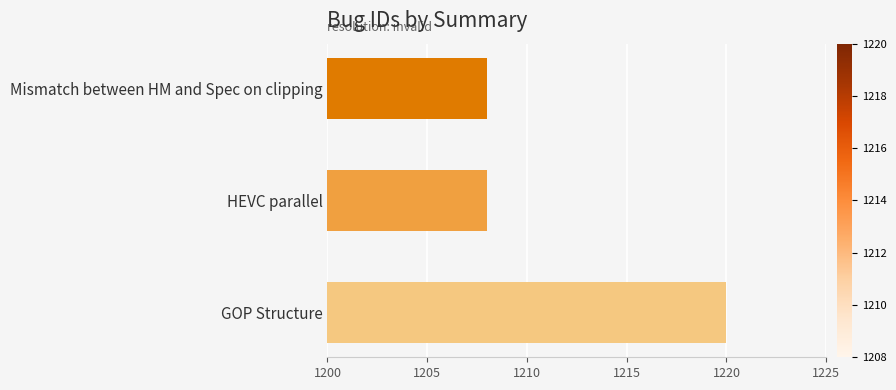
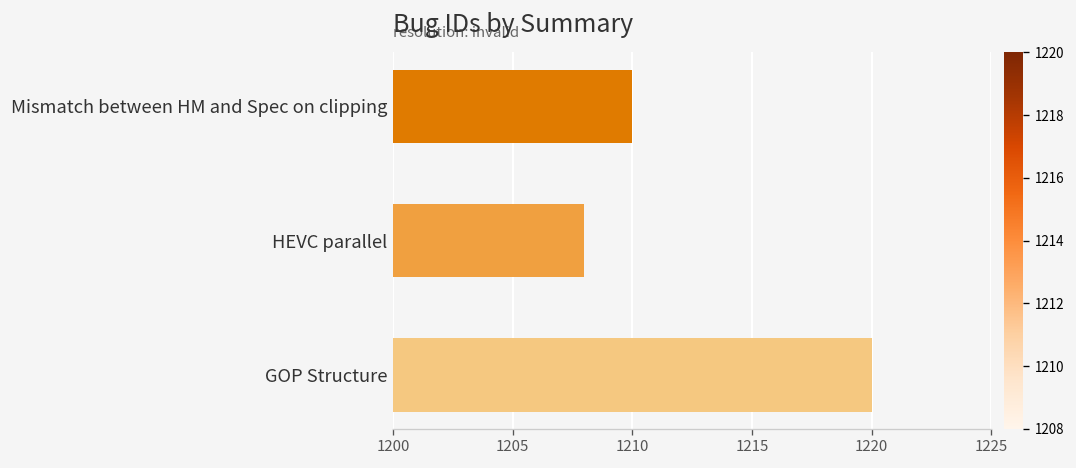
Mismatch between HM and Spec on clipping: 1208 -> 1210
